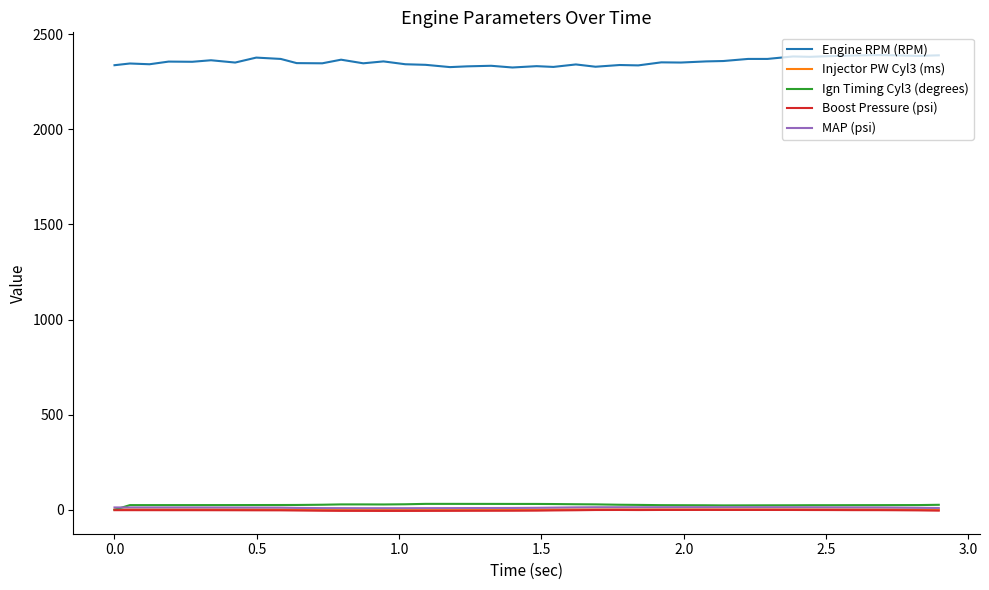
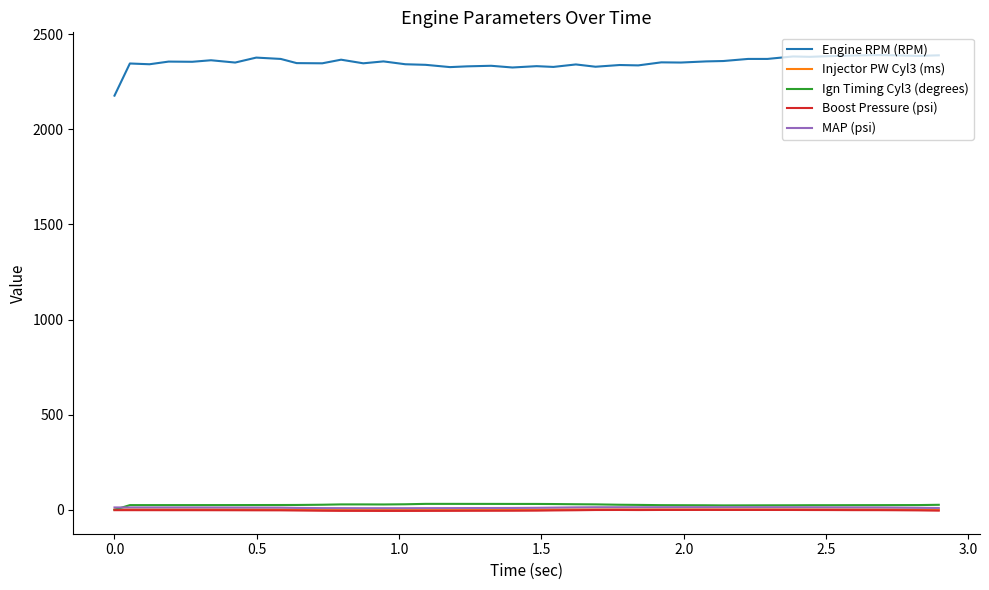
Engine RPM (RPM), 0.0: 2340 -> 2180
